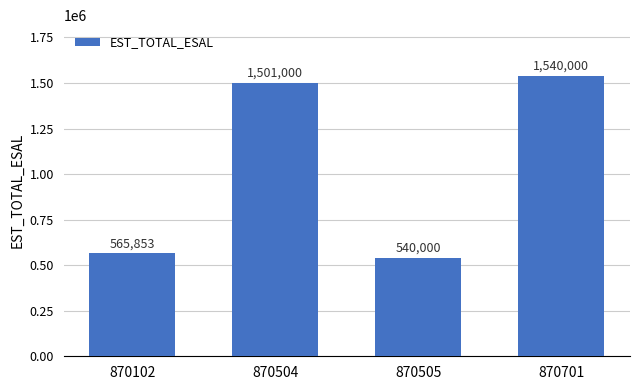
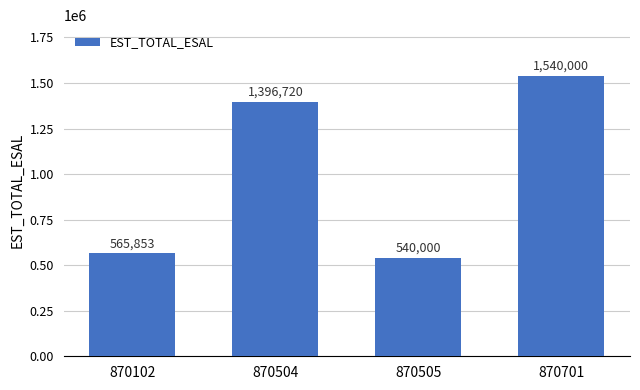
870504: 1,501,000 -> 1,396,720
